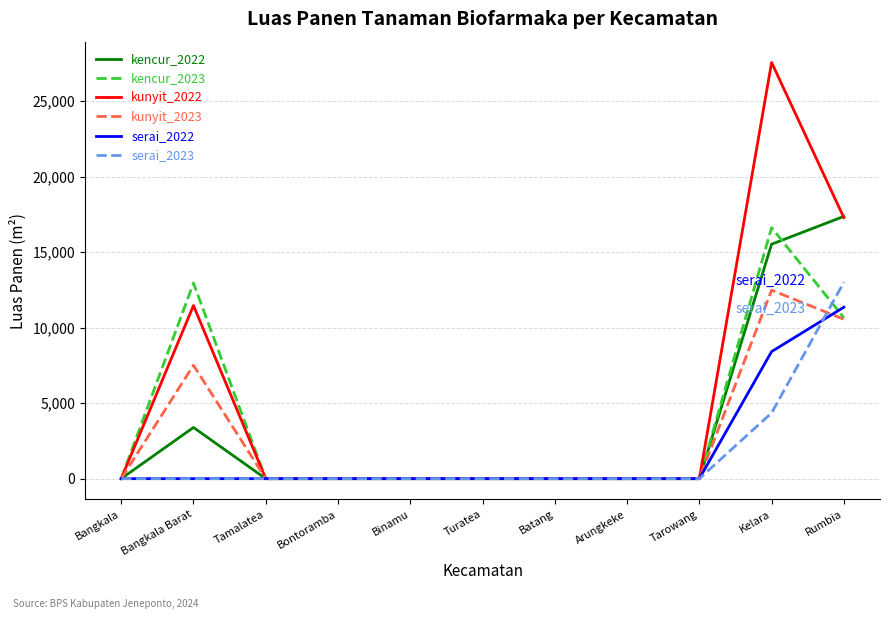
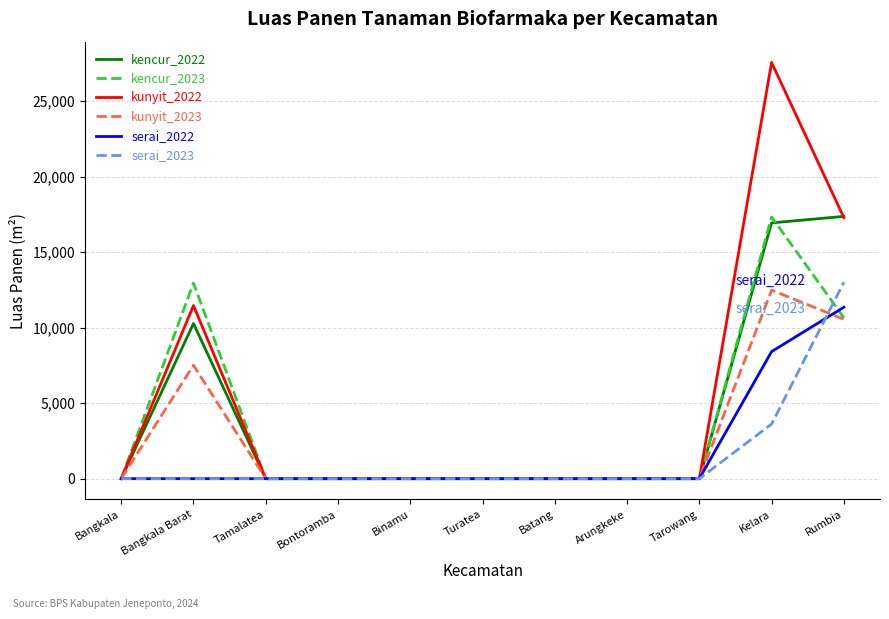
kencur_2022, Bangkala Barat: 3,400 -> 10,300
kencur_2022, Kelara: 15,500 -> 16,900
kencur_2023, Kelara: 16,600 -> 17,300
serai_2023, Kelara: 4,400 -> 3,600
